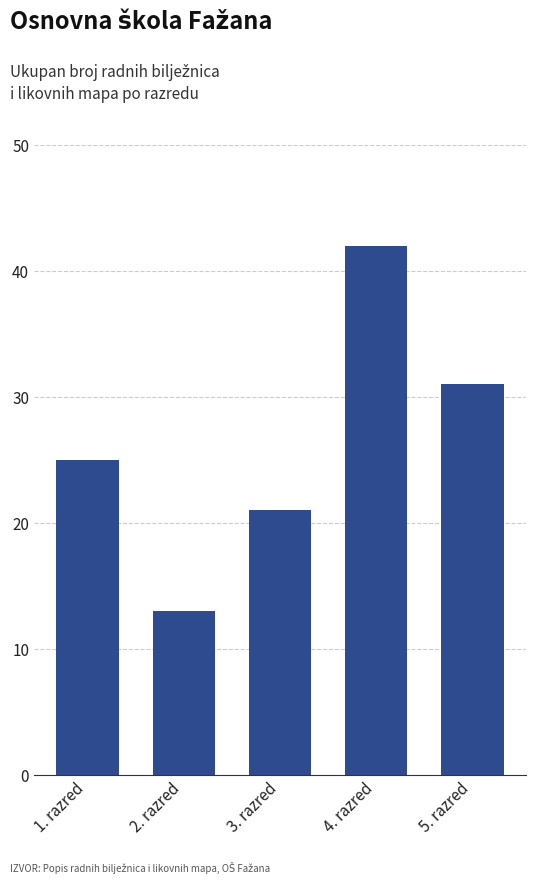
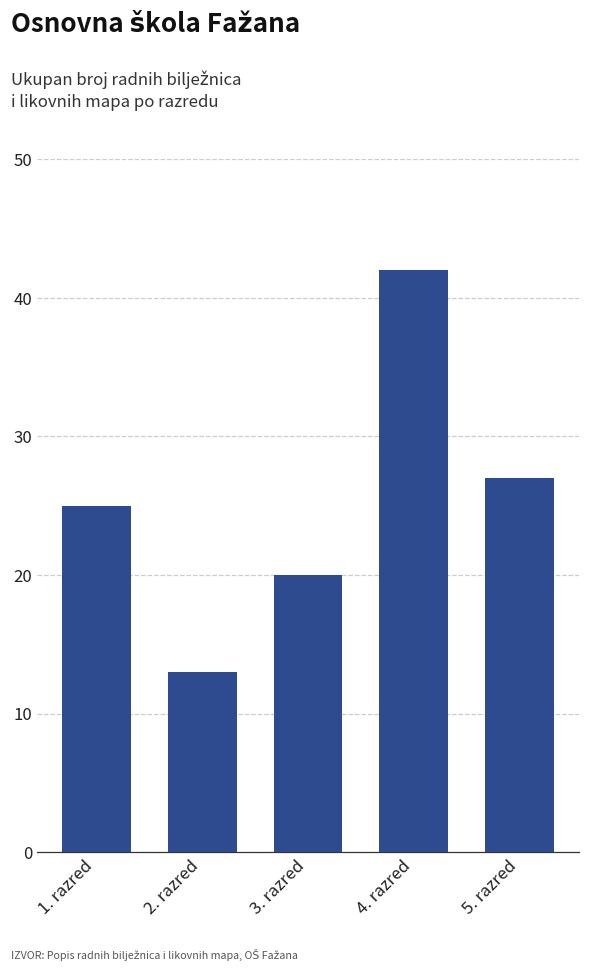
3. razred: 21 -> 20
5. razred: 31 -> 27
